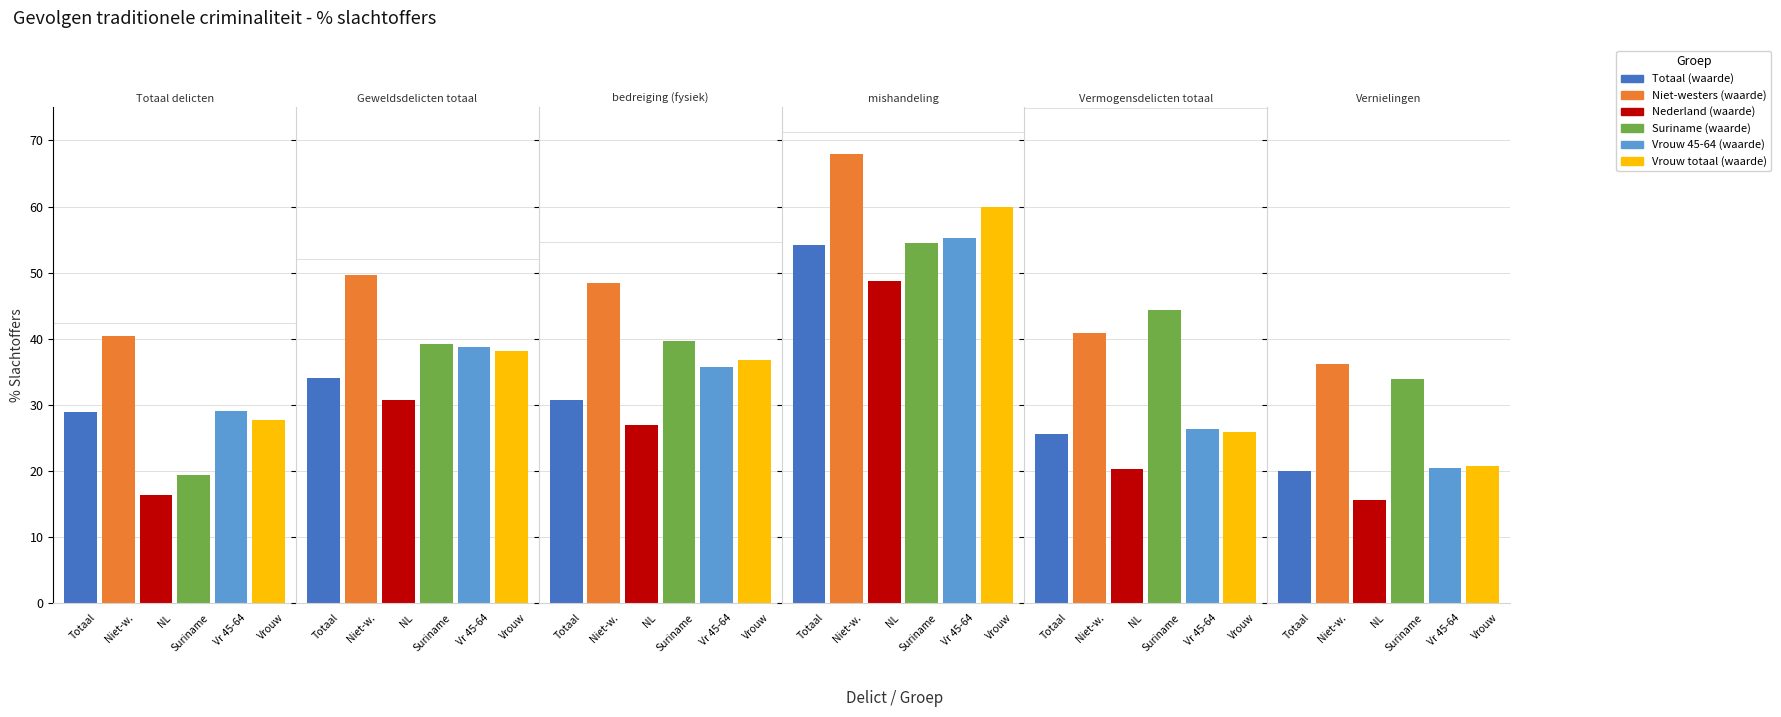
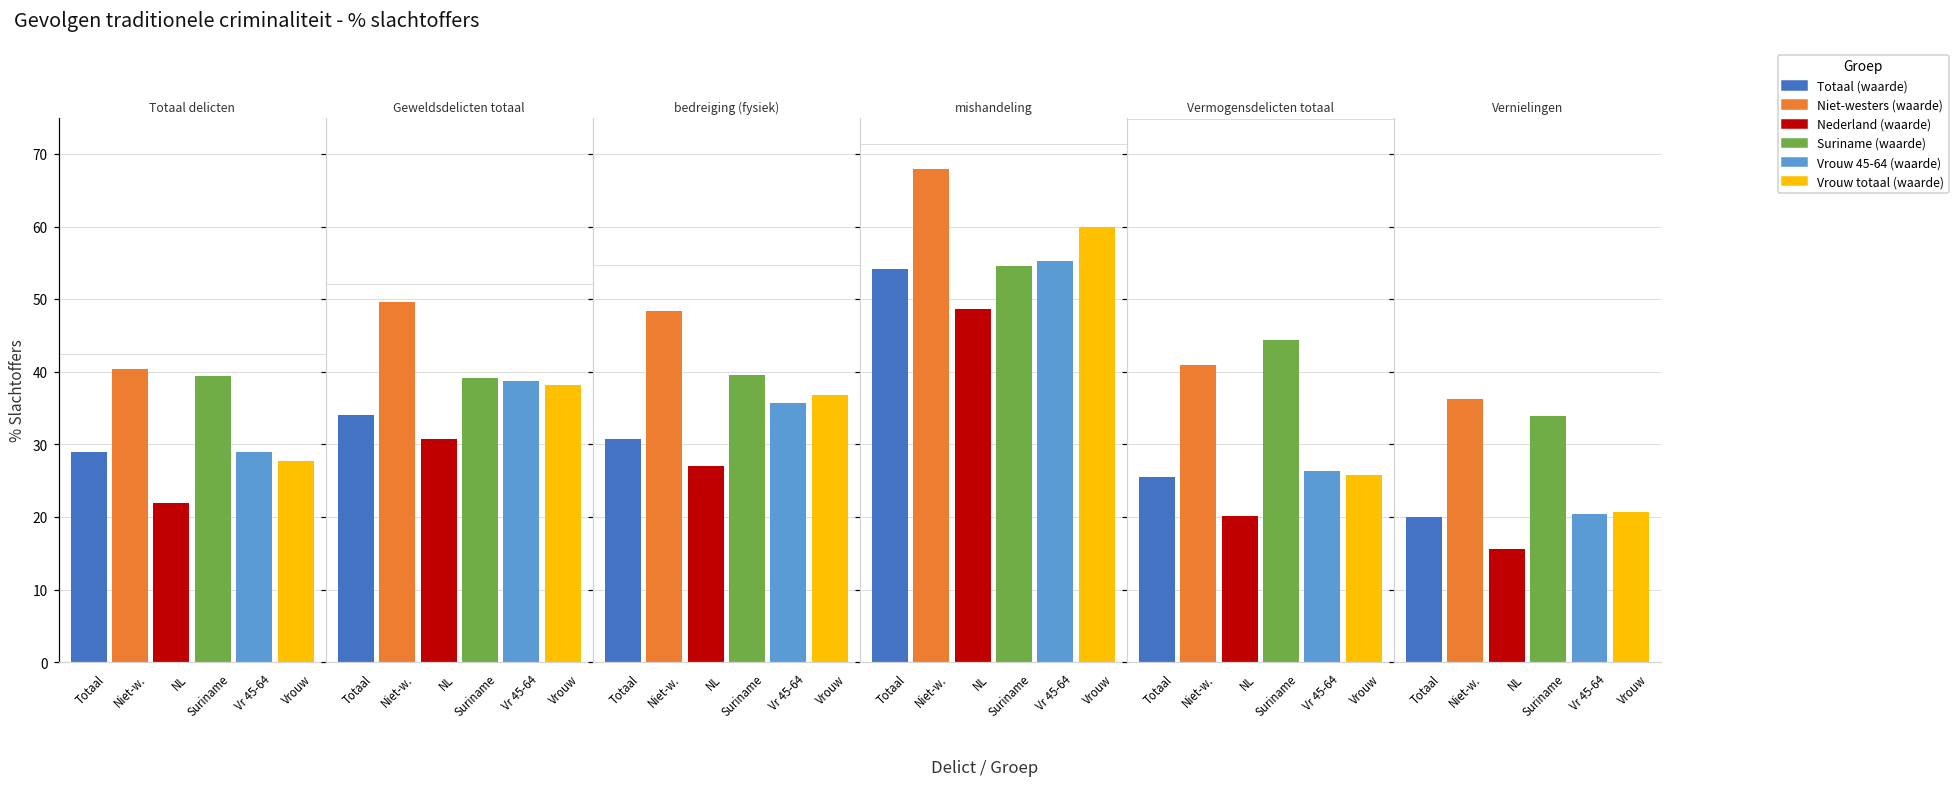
Totaal delicten, NL: 16 -> 22
Totaal delicten, Suriname: 19 -> 39
